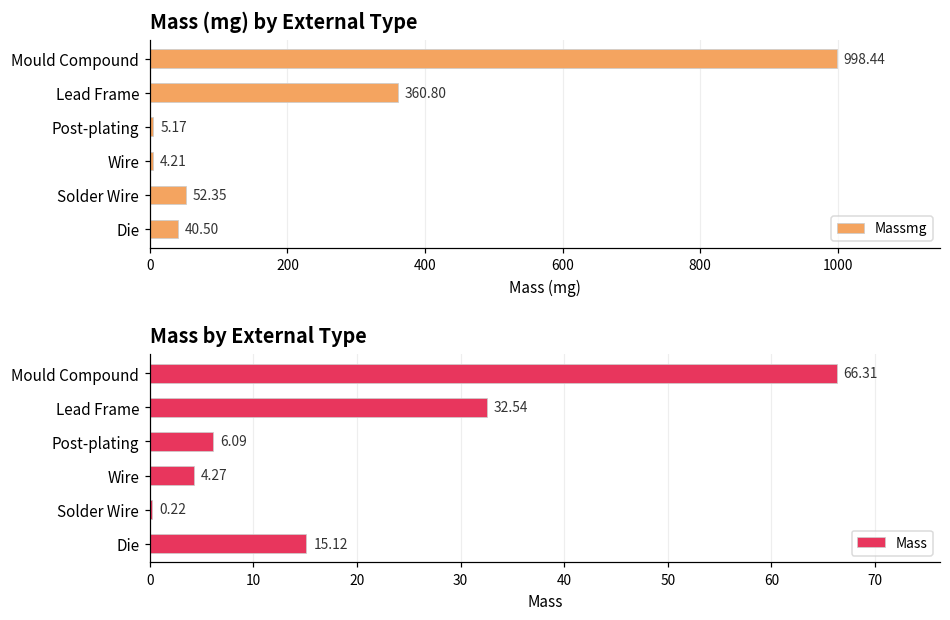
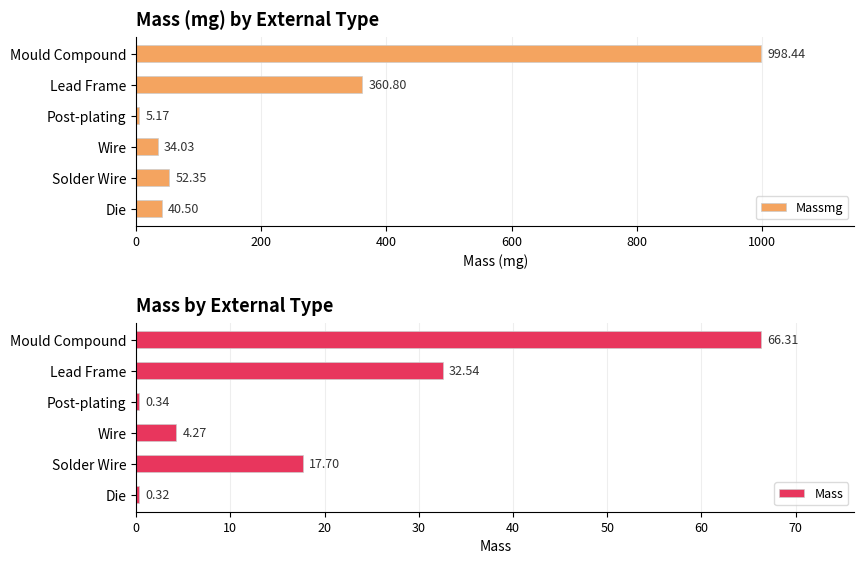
Mass (mg) by External Type, Wire: 4.21 -> 34.03
Mass by External Type, Post-plating: 6.09 -> 0.34
Mass by External Type, Solder Wire: 0.22 -> 17.70
Mass by External Type, Die: 15.12 -> 0.32
